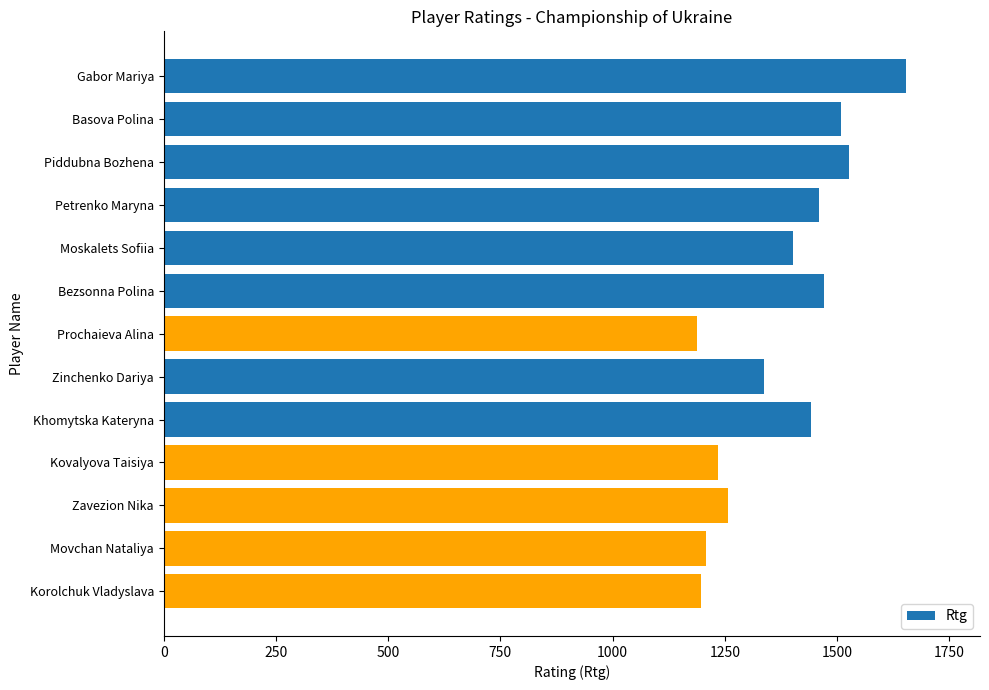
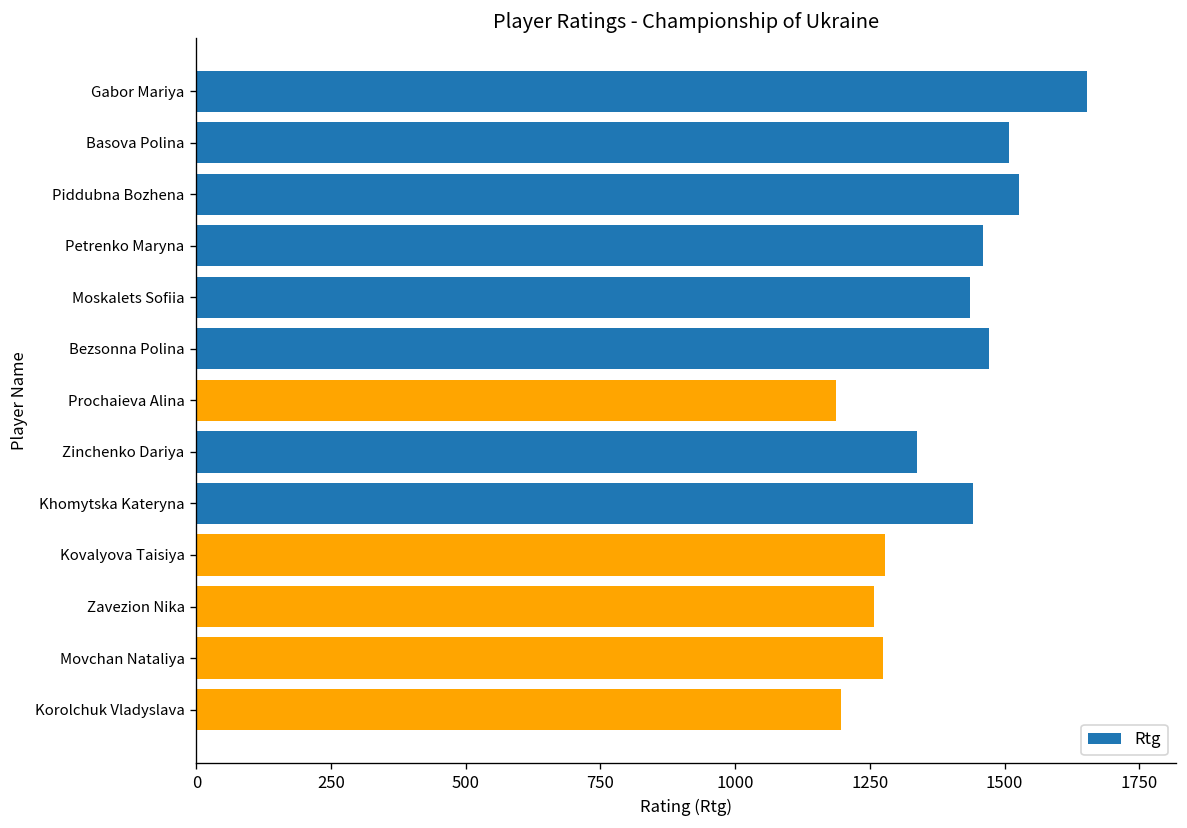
Moskalets Sofiia: 1400 -> 1440
Kovalyova Taisiya: 1240 -> 1280
Movchan Nataliya: 1210 -> 1280
